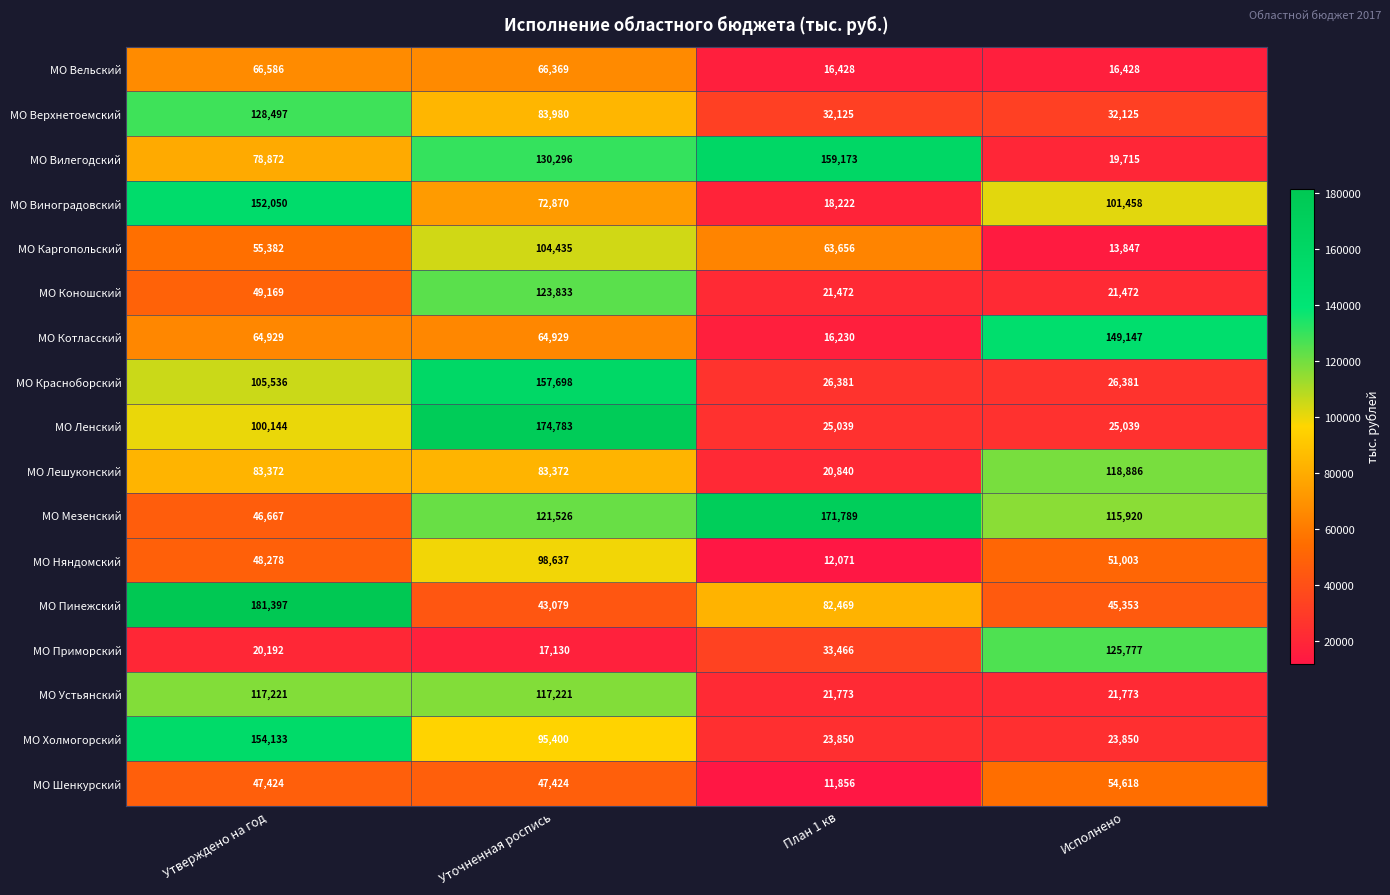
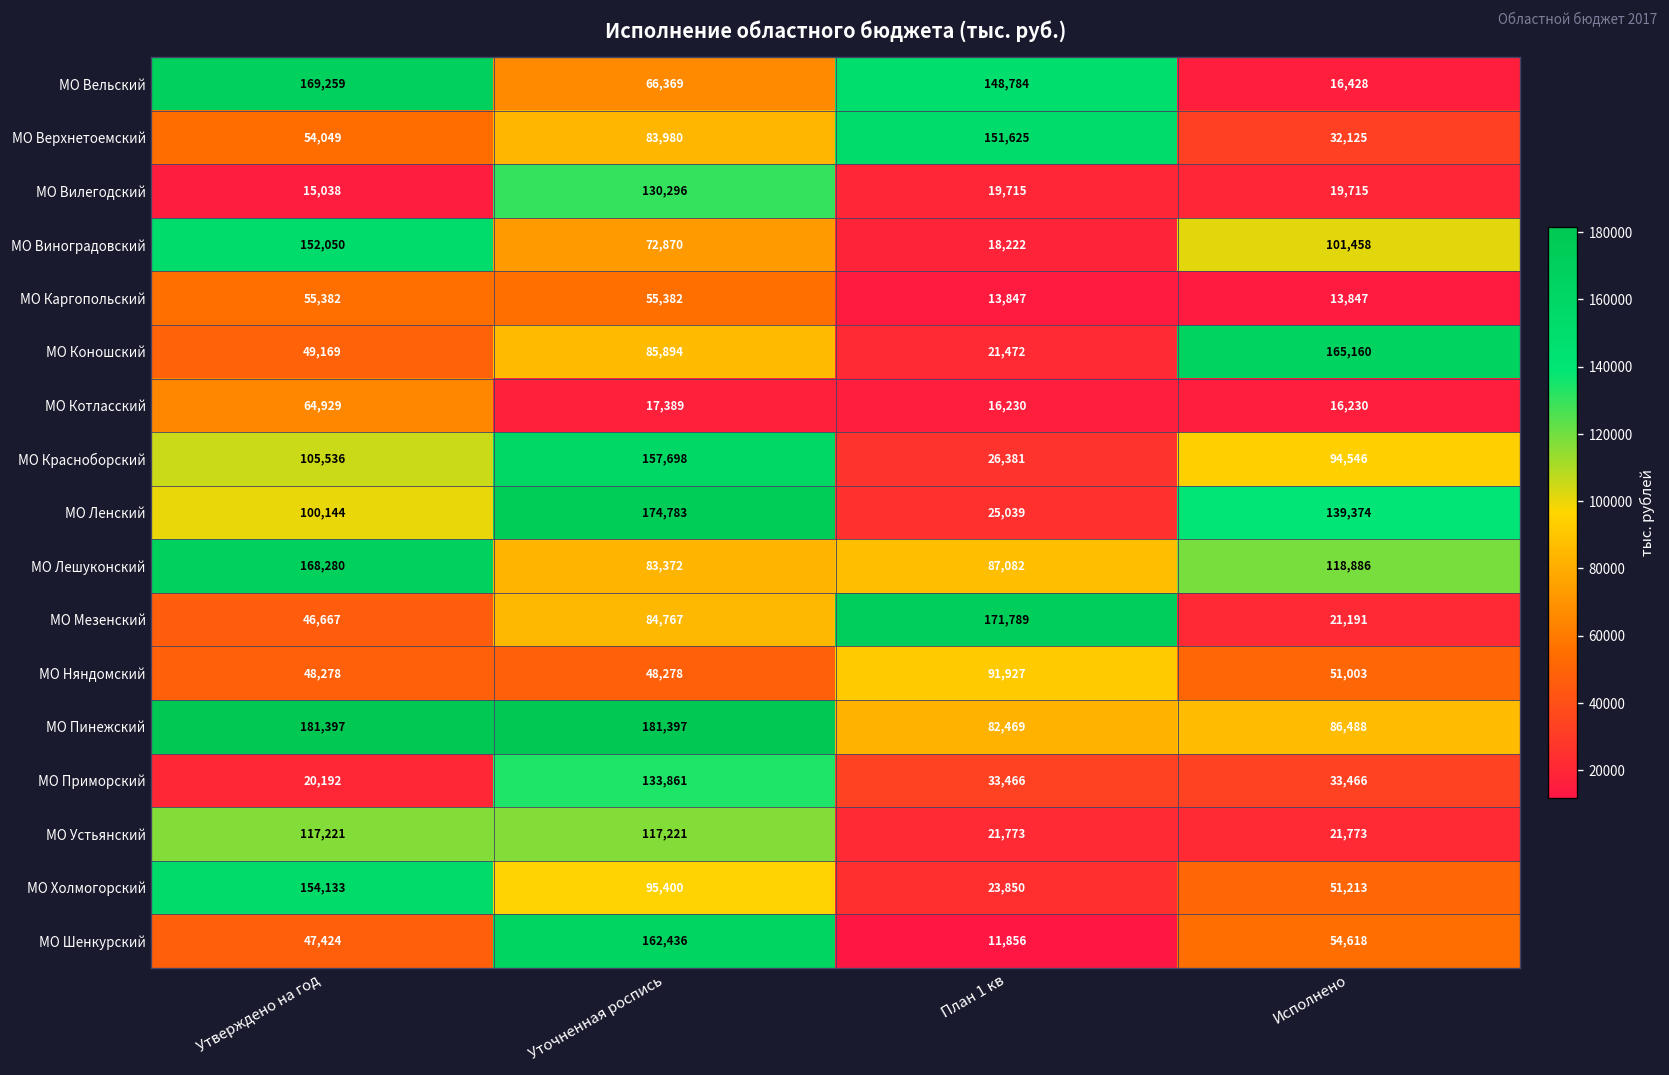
МО Вельский, Утверждено на год: 66,586 -> 169,259
МО Вельский, План 1 кв: 16,428 -> 148,784
МО Верхнетоемский, Утверждено на год: 128,497 -> 54,049
МО Верхнетоемский, План 1 кв: 32,125 -> 151,625
МО Вилегодский, Утверждено на год: 78,872 -> 15,038
МО Вилегодский, План 1 кв: 159,173 -> 19,715
МО Каргопольский, Уточненная роспись: 104,435 -> 55,382
МО Каргопольский, План 1 кв: 63,656 -> 13,847
МО Коношский, Уточненная роспись: 123,833 -> 85,894
МО Коношский, Исполнено: 21,472 -> 165,160
МО Котласский, Уточненная роспись: 64,929 -> 17,389
МО Котласский, Исполнено: 149,147 -> 16,230
МО Красноборский, Исполнено: 26,381 -> 94,546
МО Ленский, Исполнено: 25,039 -> 139,374
МО Лешуконский, Утверждено на год: 83,372 -> 168,280
МО Лешуконский, План 1 кв: 20,840 -> 87,082
МО Мезенский, Уточненная роспись: 121,526 -> 84,767
МО Мезенский, Исполнено: 115,920 -> 21,191
МО Няндомский, Уточненная роспись: 98,637 -> 48,278
МО Няндомский, План 1 кв: 12,071 -> 91,927
МО Пинежский, Уточненная роспись: 43,079 -> 181,397
МО Пинежский, Исполнено: 45,353 -> 86,488
МО Приморский, Уточненная роспись: 17,130 -> 133,861
МО Приморский, Исполнено: 125,777 -> 33,466
МО Холмогорский, Исполнено: 23,850 -> 51,213
МО Шенкурский, Уточненная роспись: 47,424 -> 162,436
